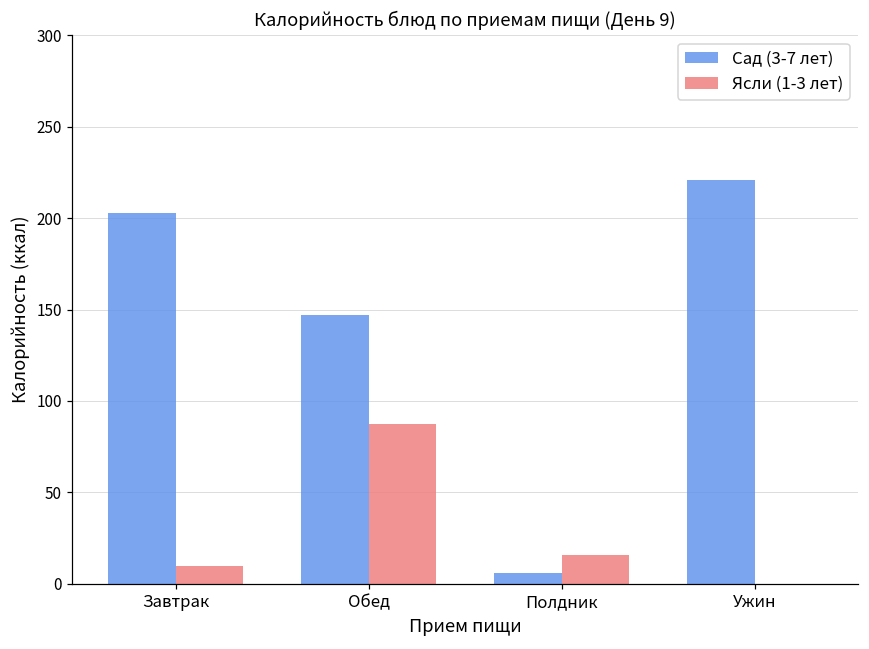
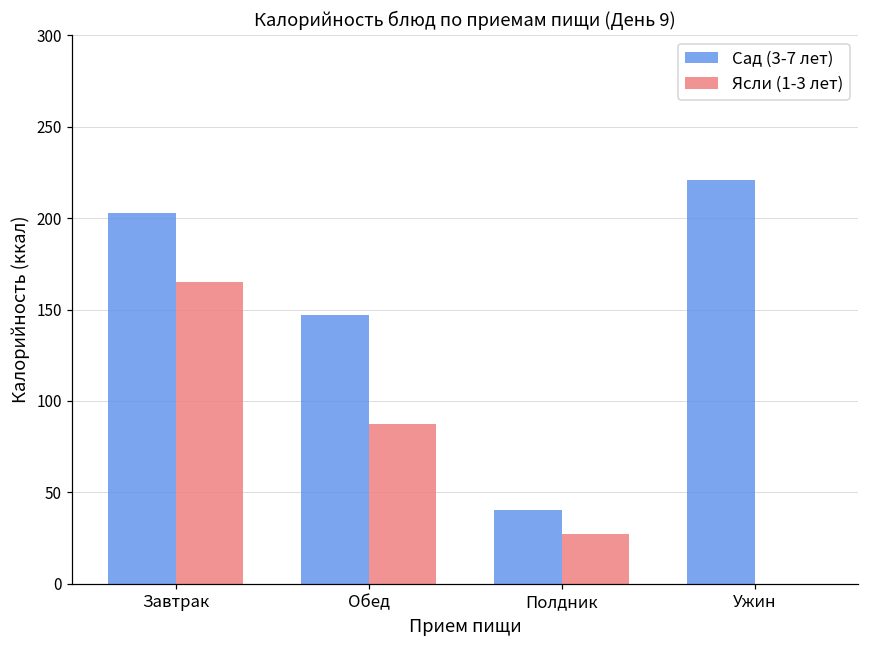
Ясли (1-3 лет), Завтрак: 10 -> 165
Сад (3-7 лет), Полдник: 6 -> 40
Ясли (1-3 лет), Полдник: 16 -> 27
